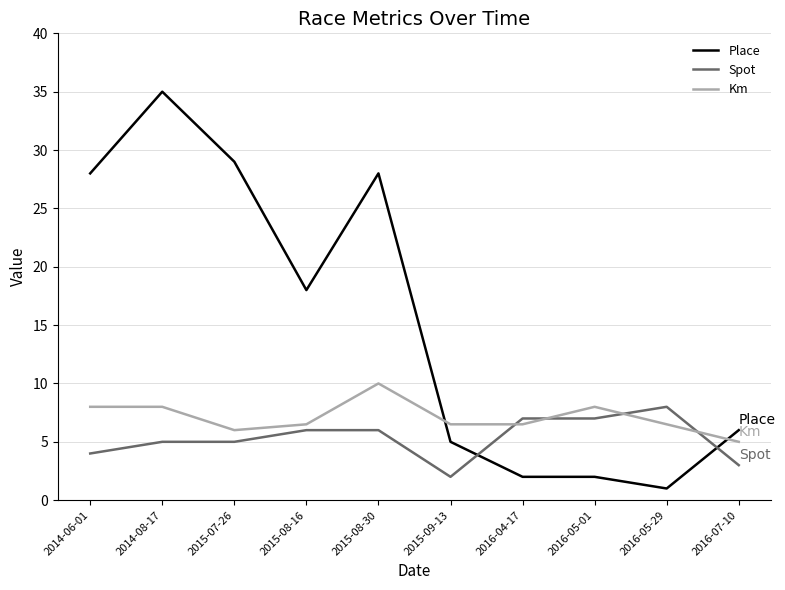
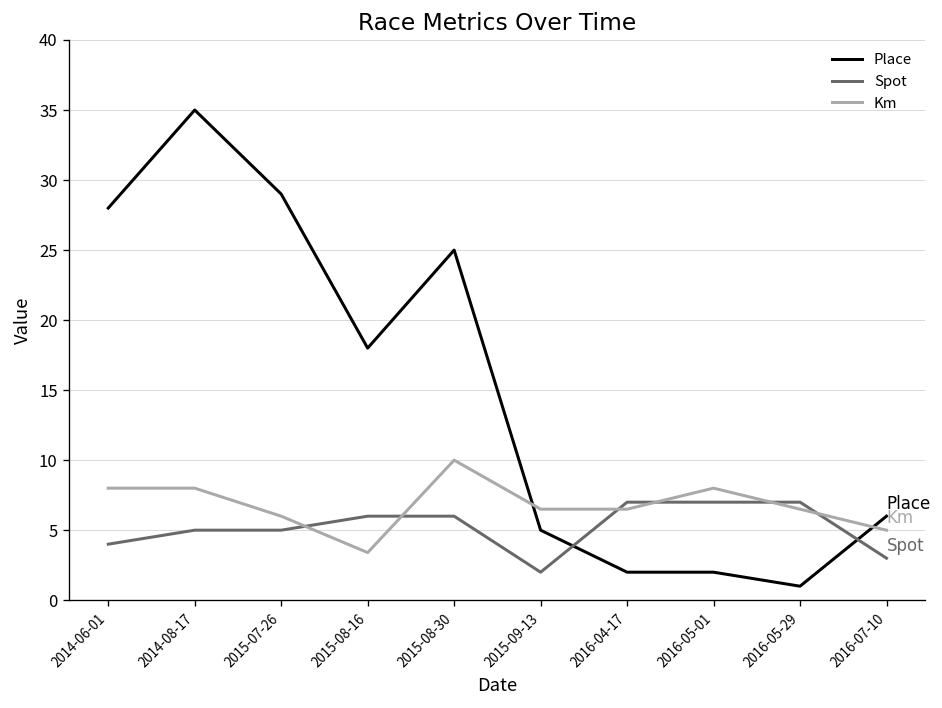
Km, 2015-08-16: 6.5 -> 3.4
Place, 2015-08-30: 28 -> 25
Spot, 2016-05-29: 8 -> 7
